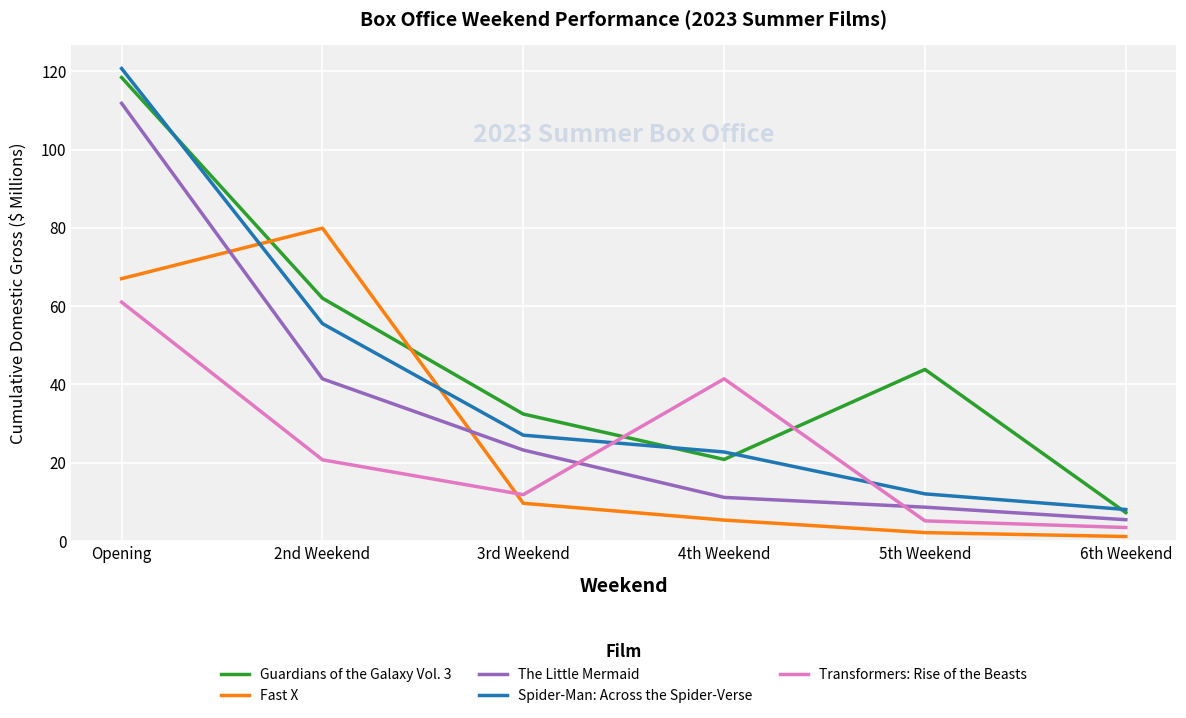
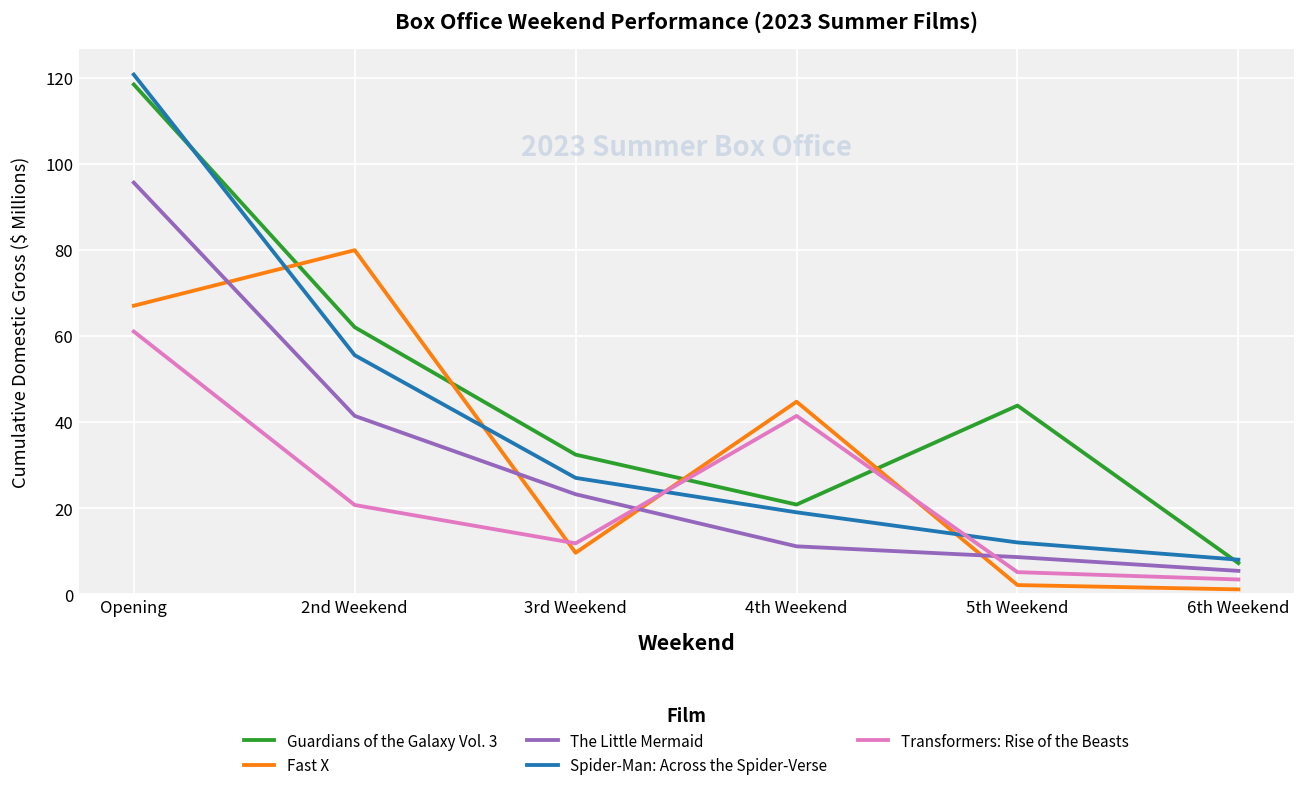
The Little Mermaid, Opening: 112 -> 96
Fast X, 4th Weekend: 5 -> 45
Spider-Man: Across the Spider-Verse, 4th Weekend: 23 -> 19
